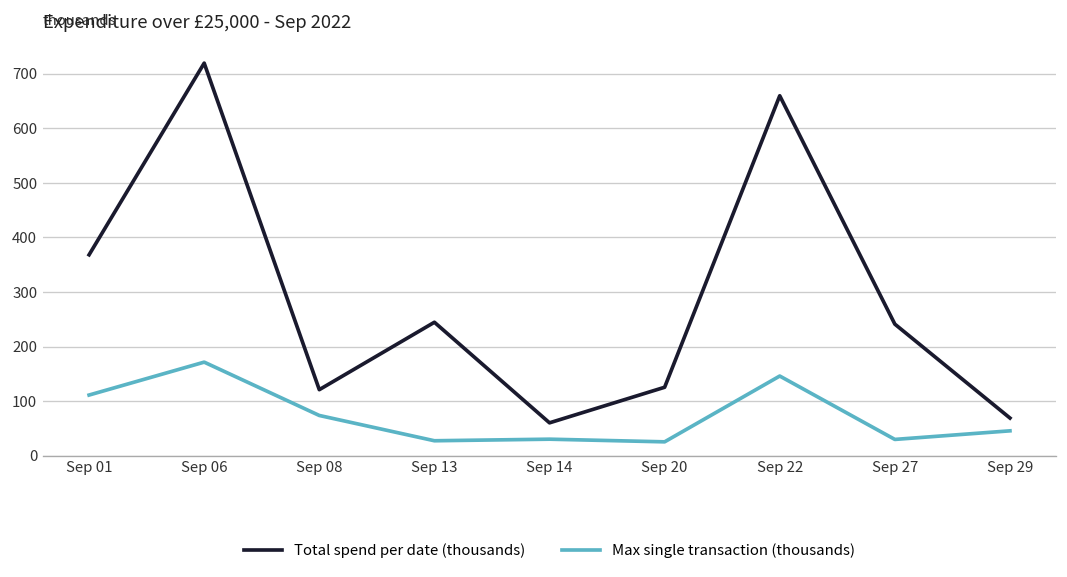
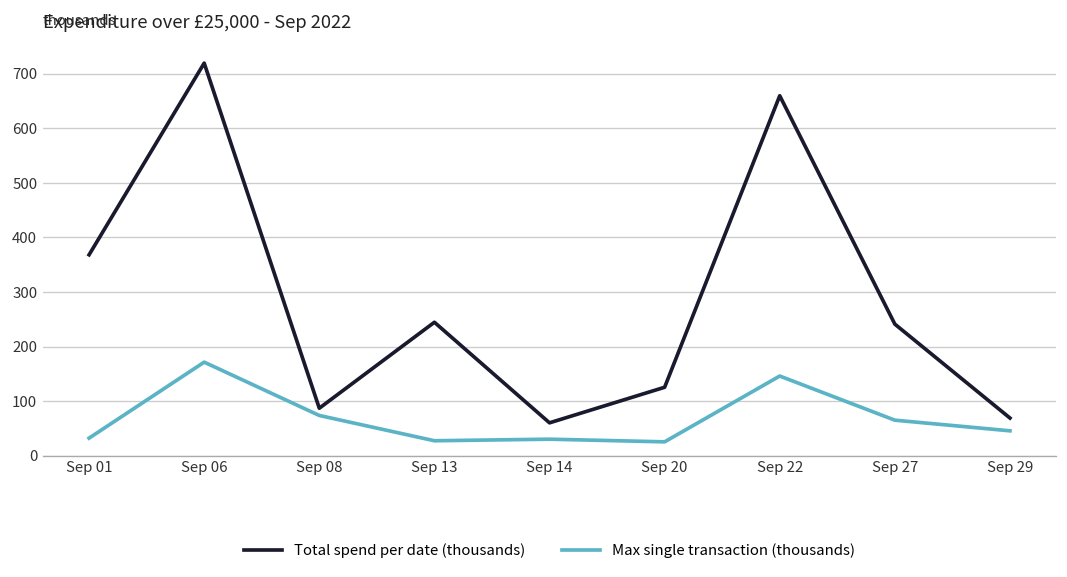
Max single transaction (thousands), Sep 01: 110 -> 30
Total spend per date (thousands), Sep 08: 120 -> 90
Max single transaction (thousands), Sep 27: 30 -> 60
